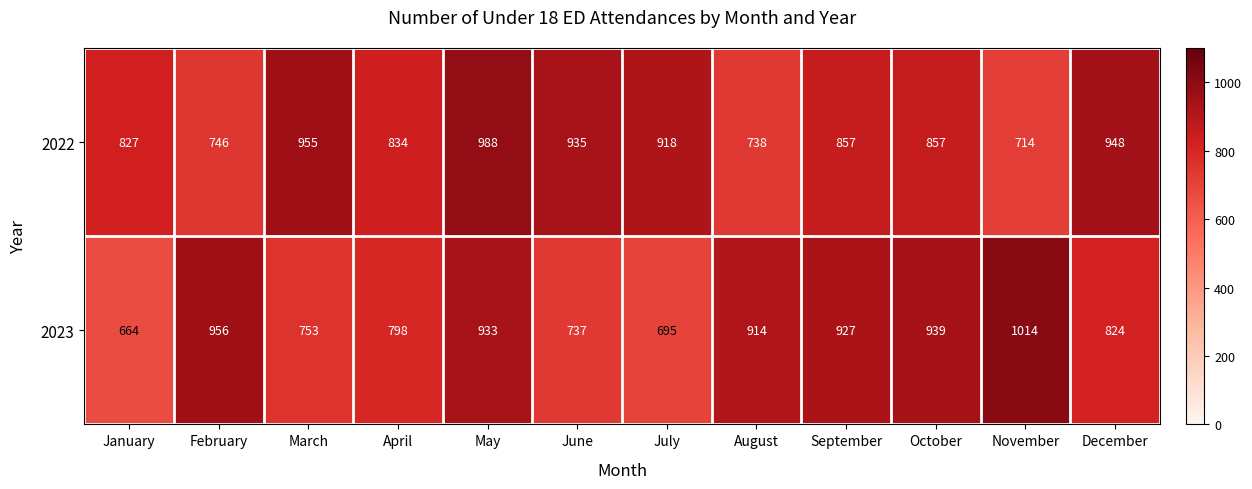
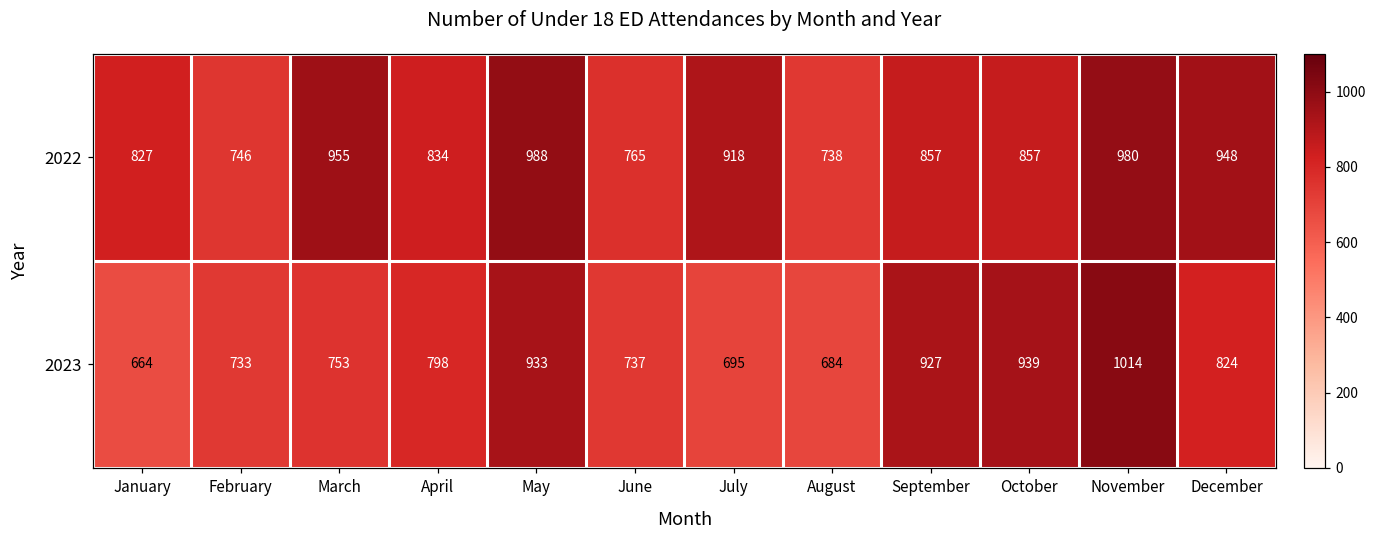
2022, June: 935 -> 765
2022, November: 714 -> 980
2023, February: 956 -> 733
2023, August: 914 -> 684
